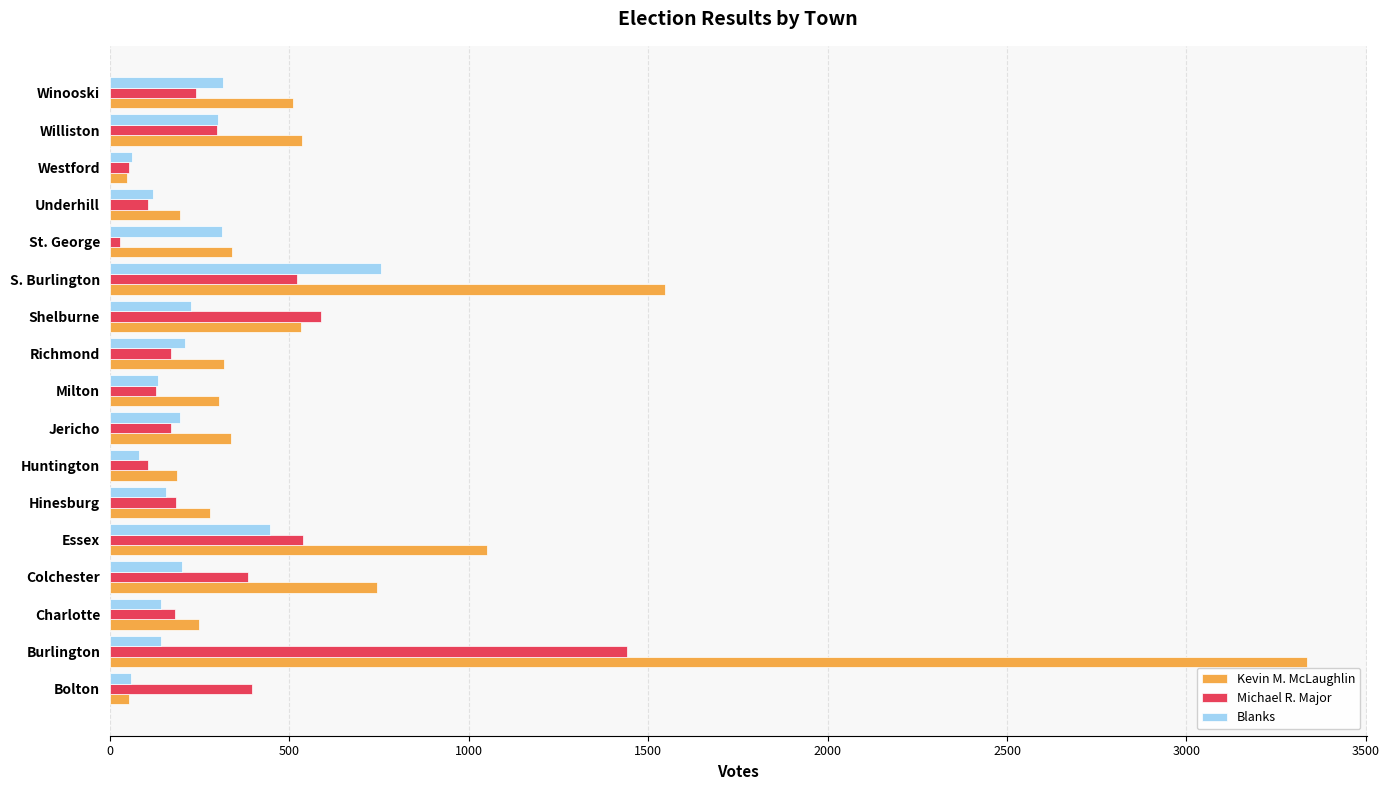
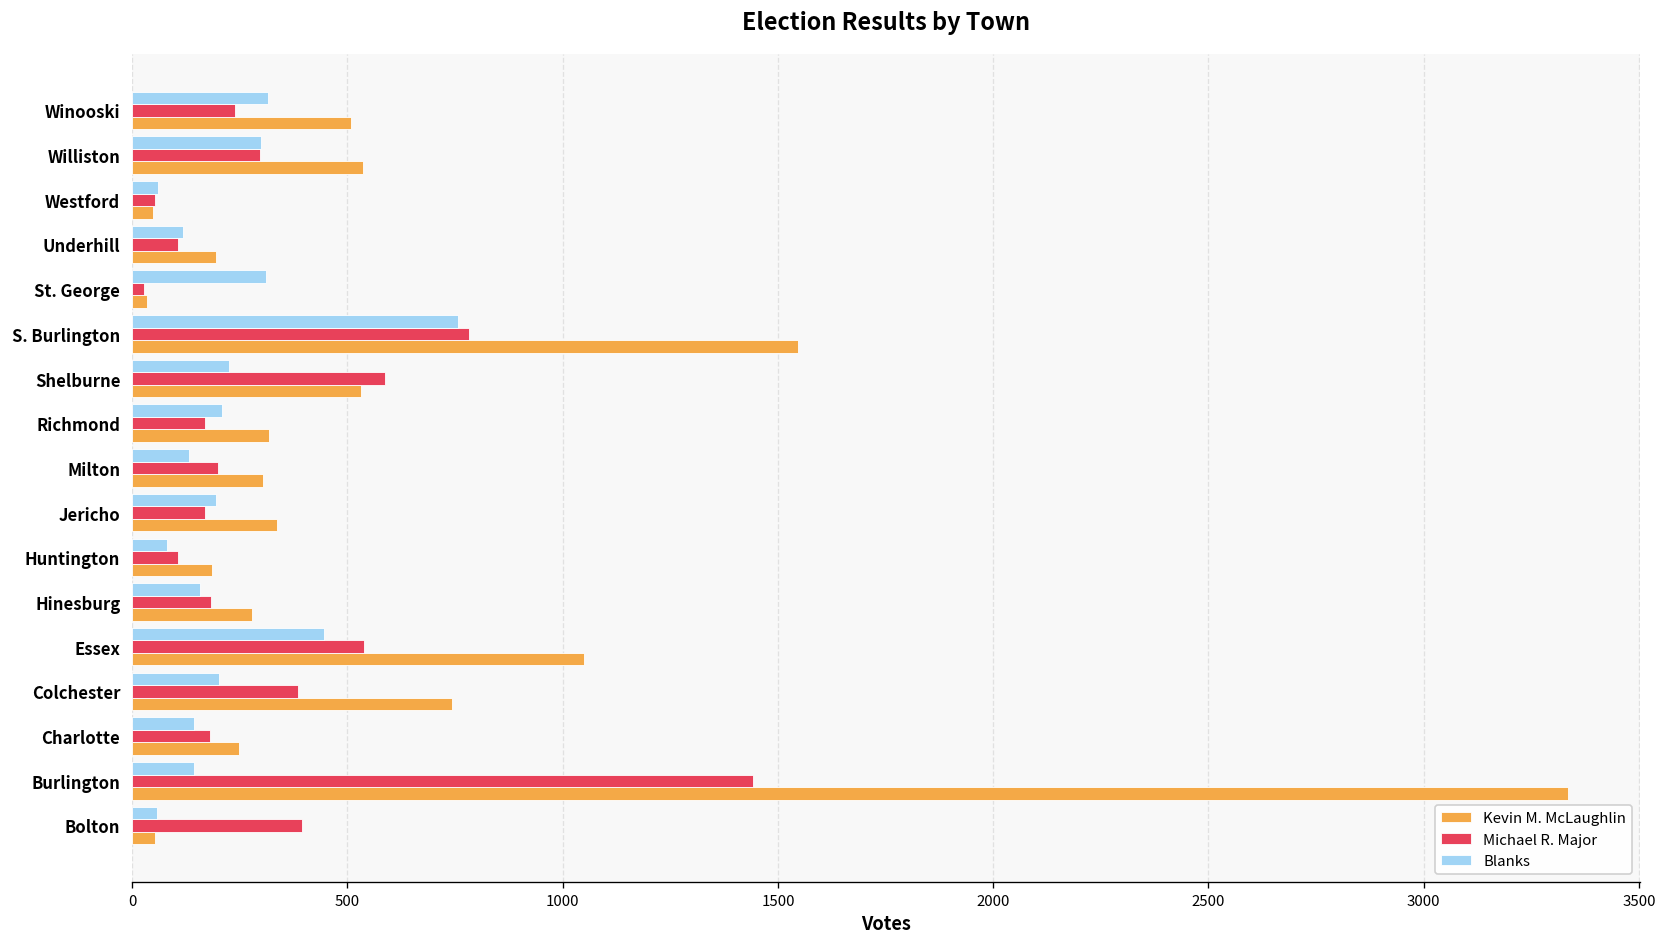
Kevin M. McLaughlin, St. George: 340 -> 30
Michael R. Major, S. Burlington: 520 -> 780
Michael R. Major, Milton: 130 -> 200
